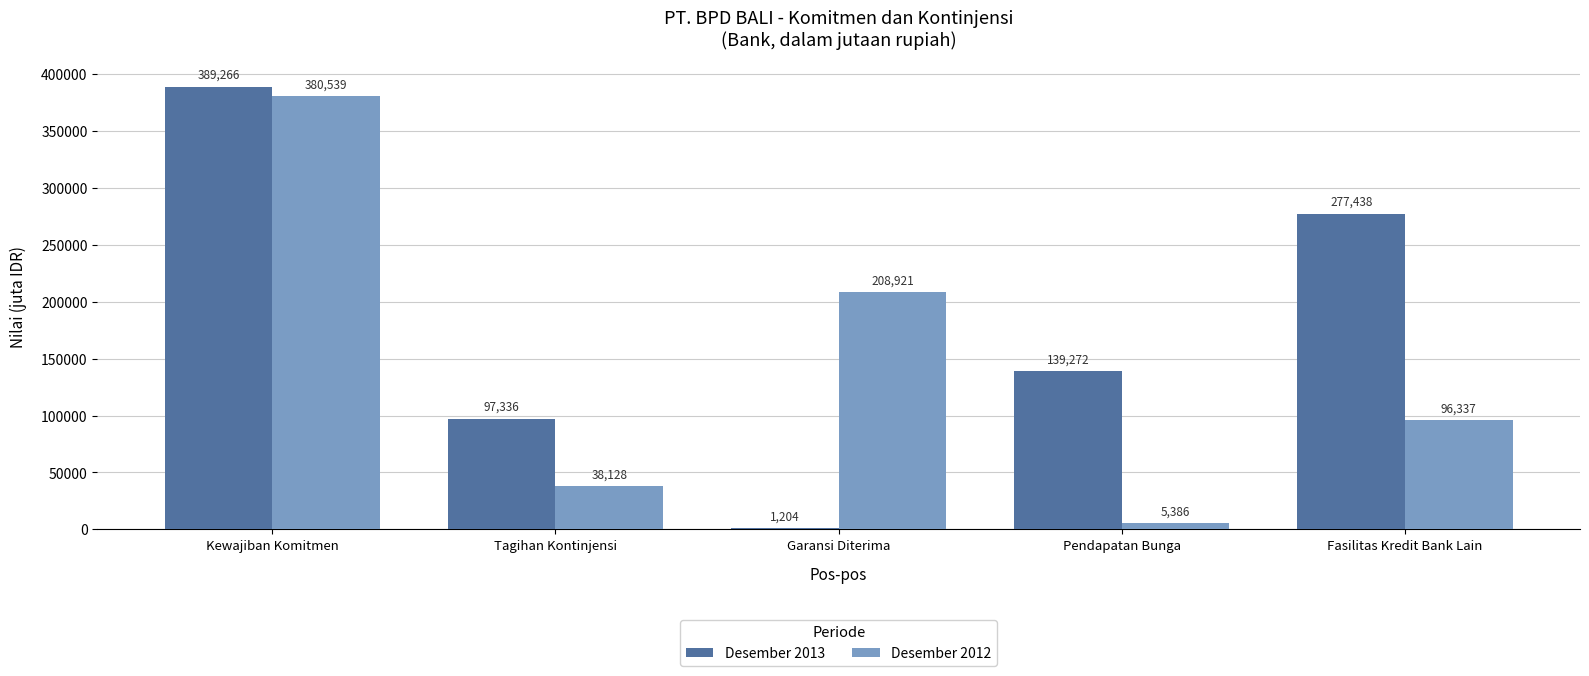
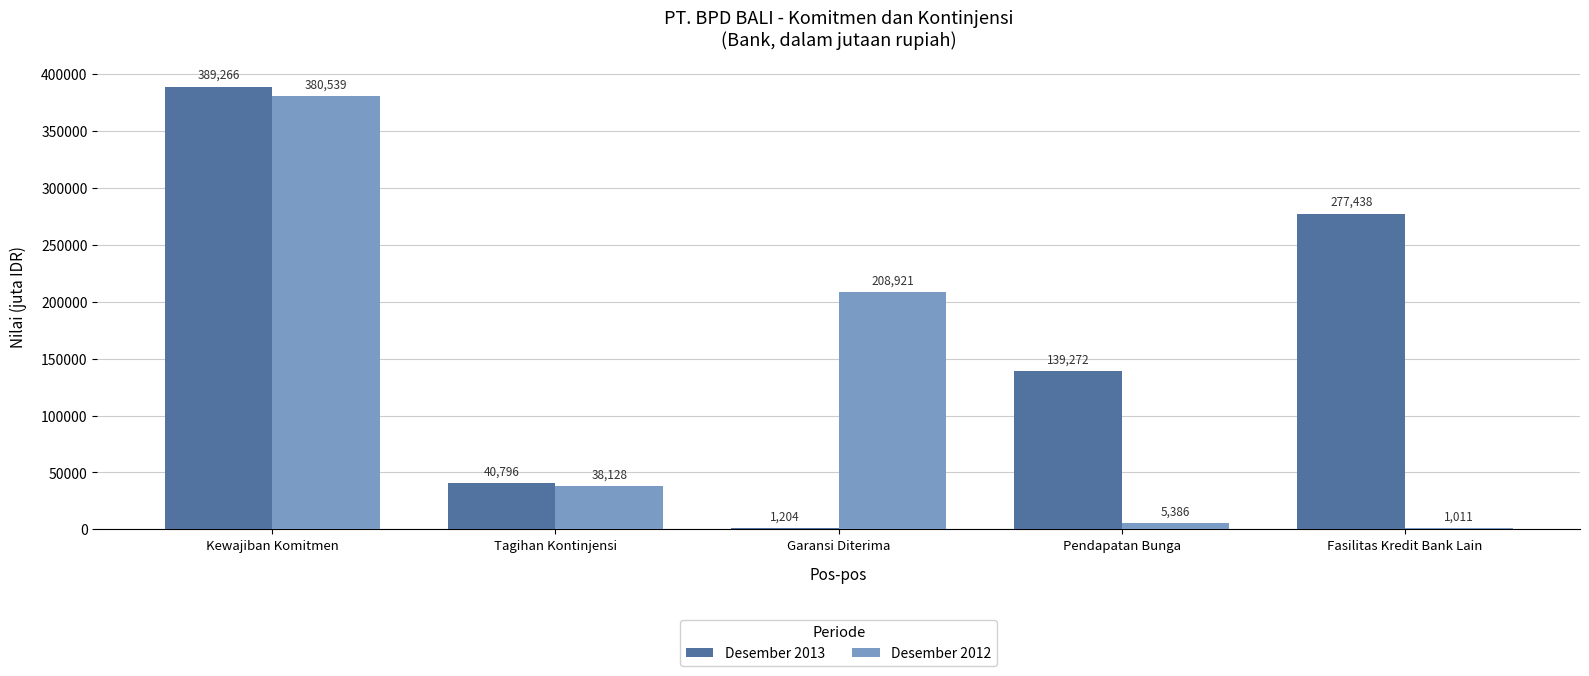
Desember 2013, Tagihan Kontinjensi: 97,336 -> 40,796
Desember 2012, Fasilitas Kredit Bank Lain: 96,337 -> 1,011
